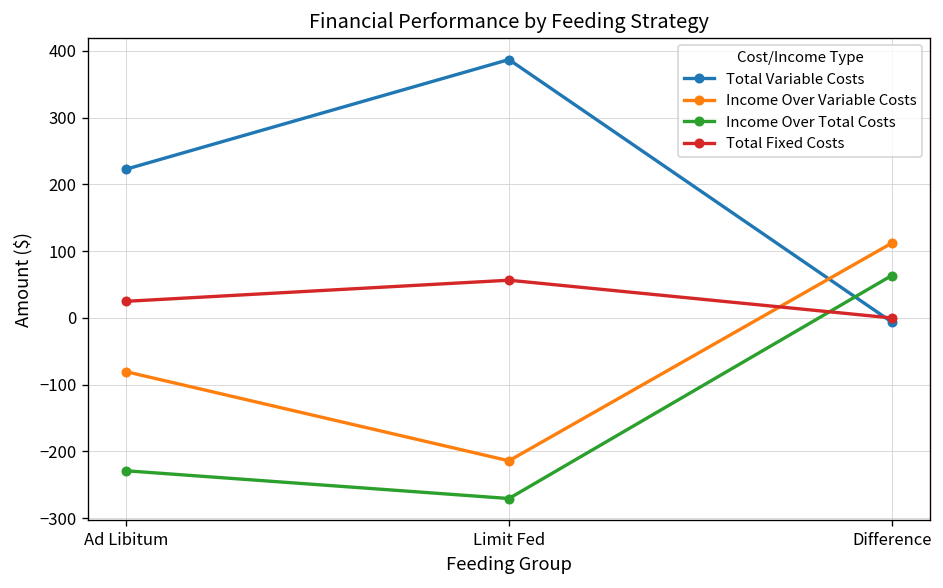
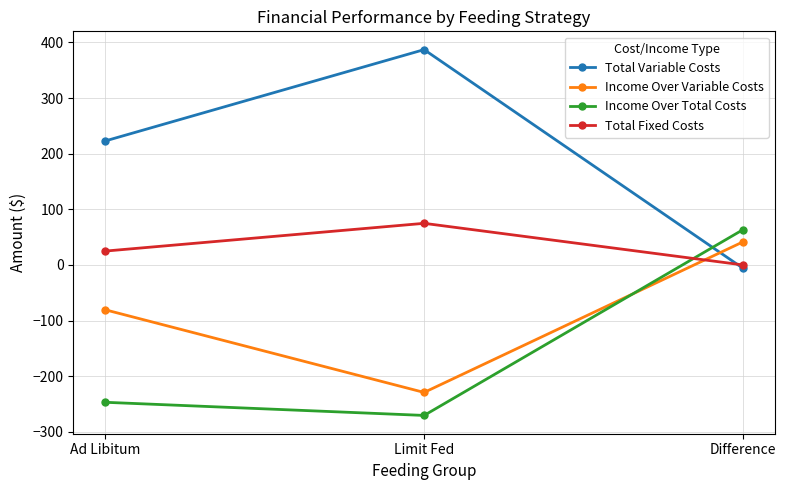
Income Over Total Costs, Ad Libitum: -230 -> -250
Income Over Variable Costs, Limit Fed: -210 -> -230
Total Fixed Costs, Limit Fed: 60 -> 70
Income Over Variable Costs, Difference: 110 -> 40
